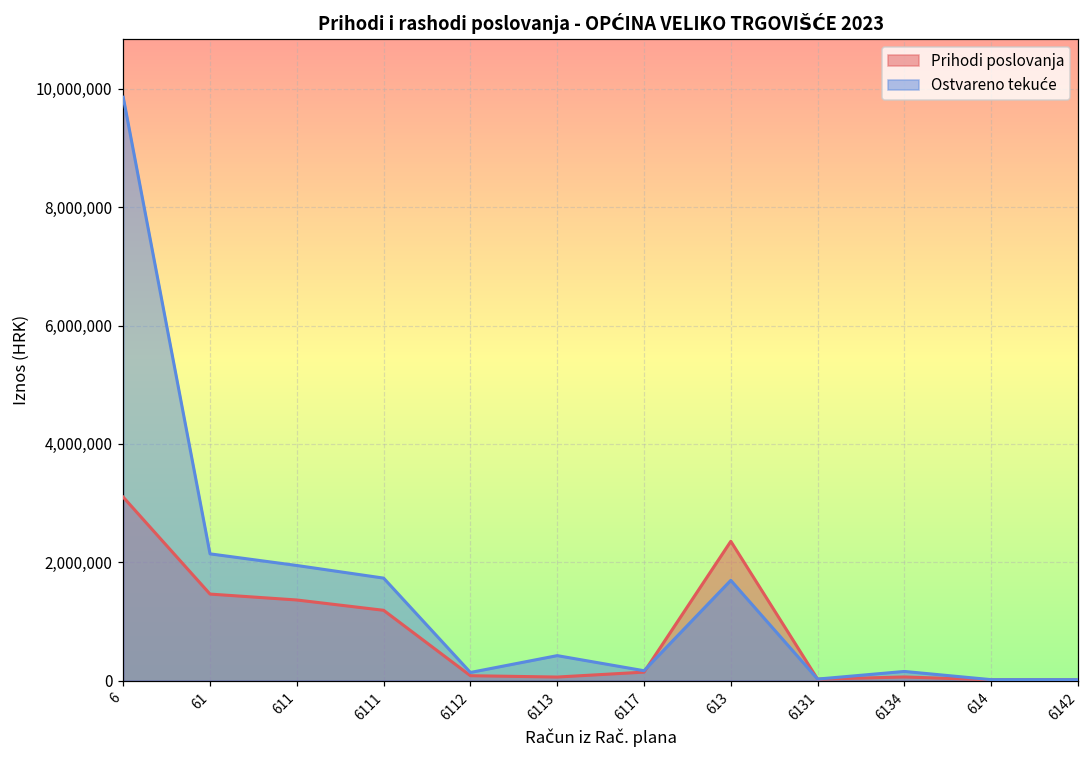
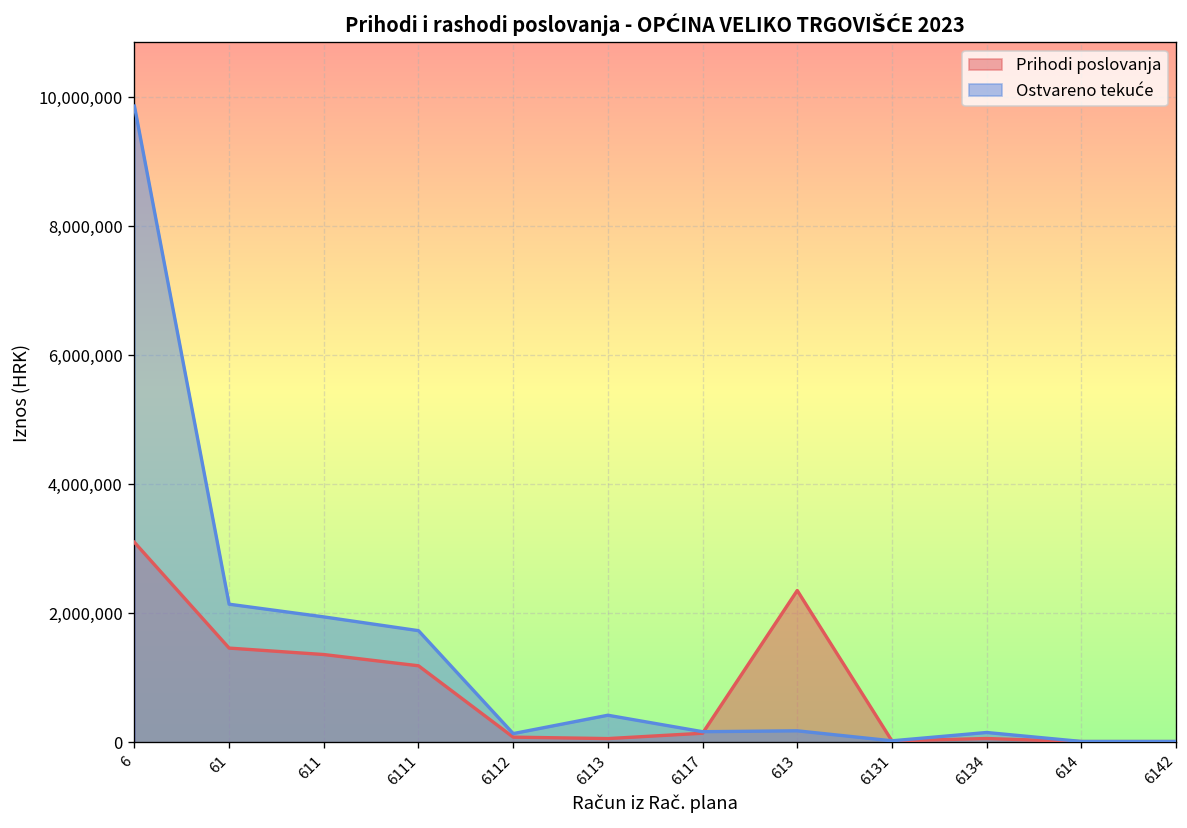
Ostvareno tekuće, 613: 1,700,000 -> 200,000
